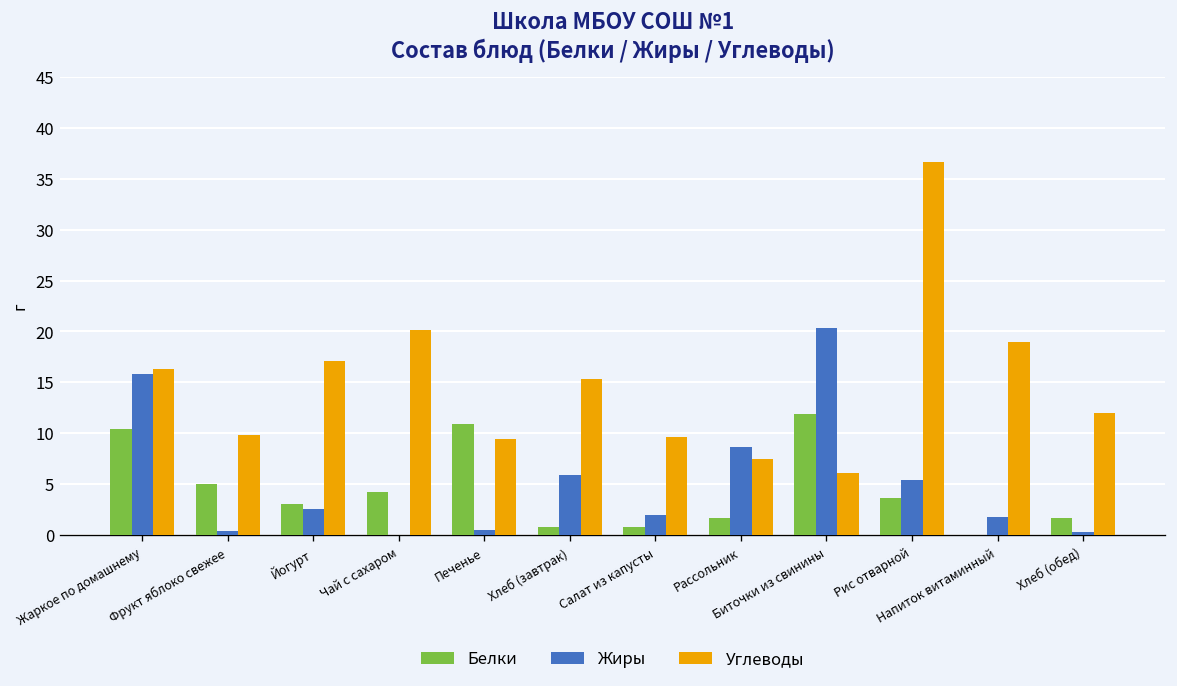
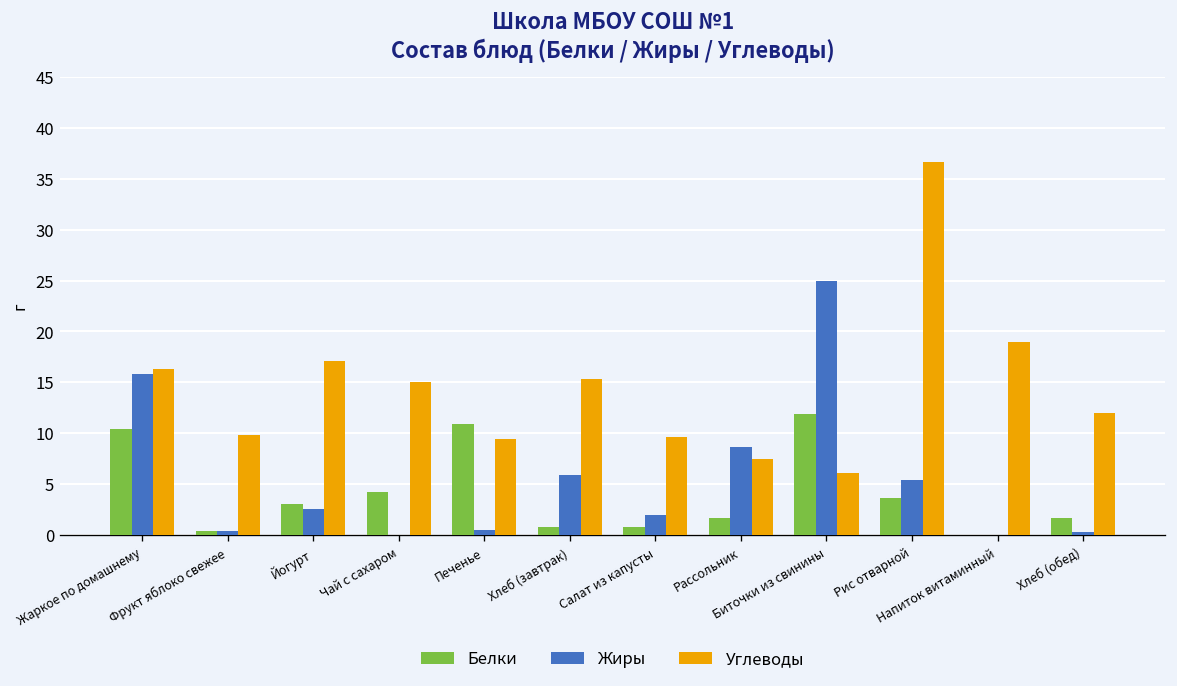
Белки, Фрукт яблоко свежее: 5 -> 0
Углеводы, Чай с сахаром: 20 -> 15
Жиры, Биточки из свинины: 20 -> 25
Жиры, Напиток витаминный: 2 -> 0
